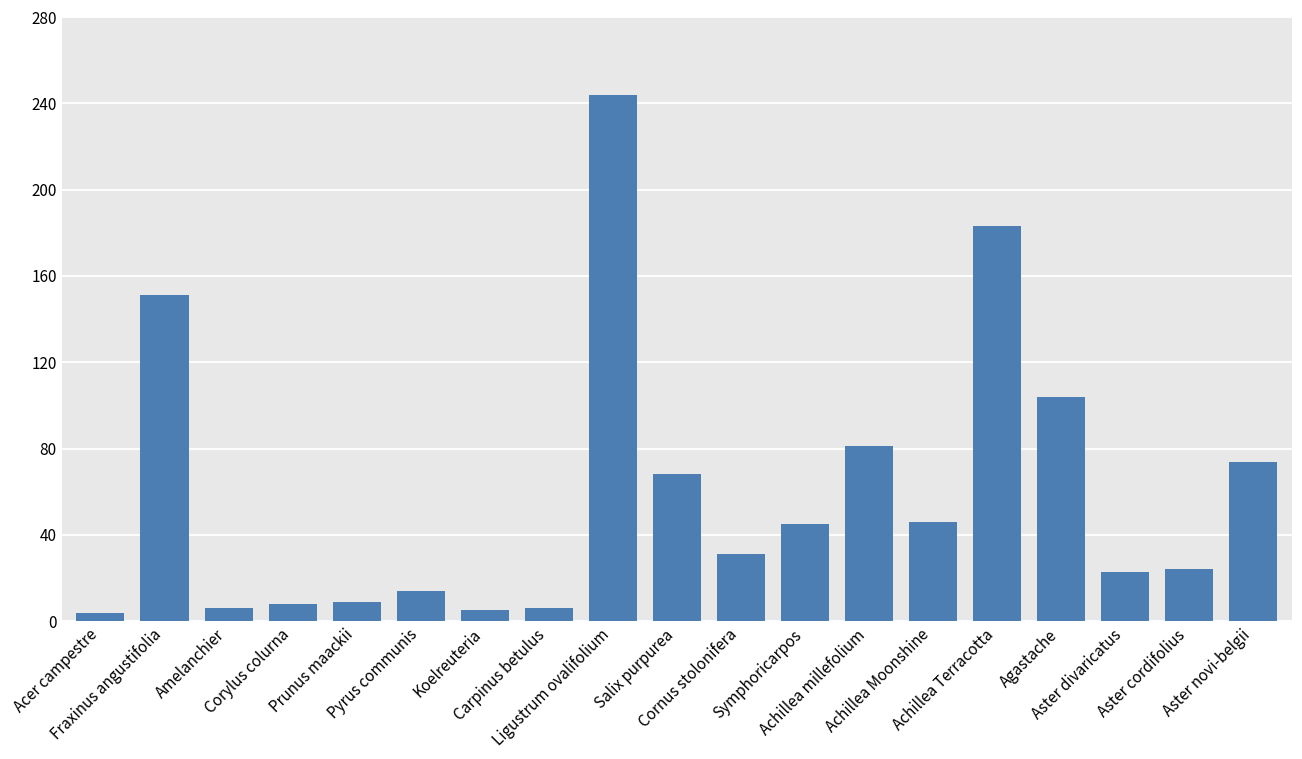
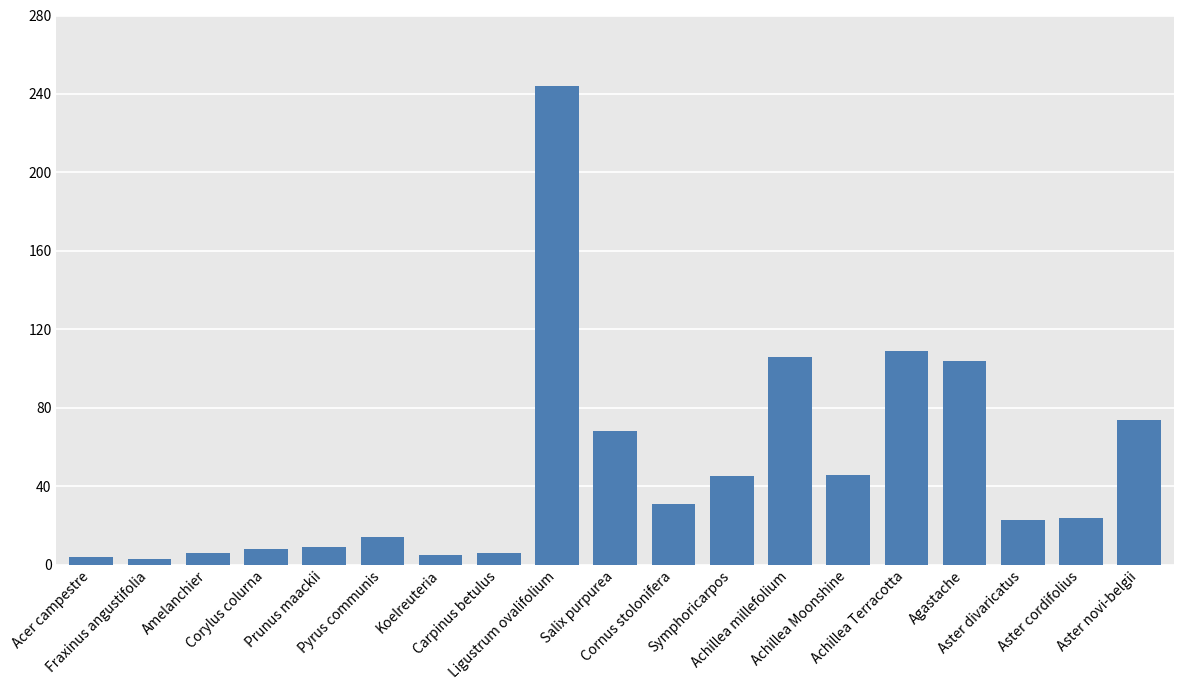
Fraxinus angustifolia: 151 -> 3
Achillea millefolium: 81 -> 106
Achillea Terracotta: 183 -> 109
